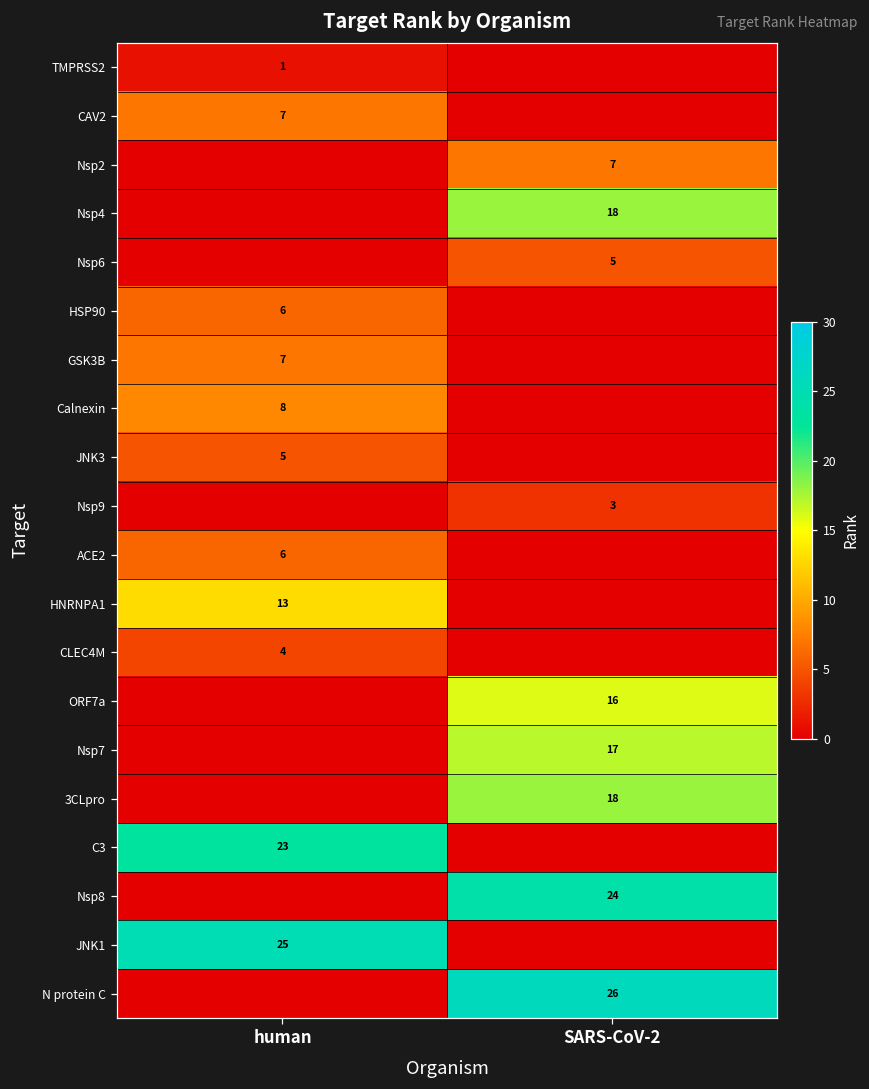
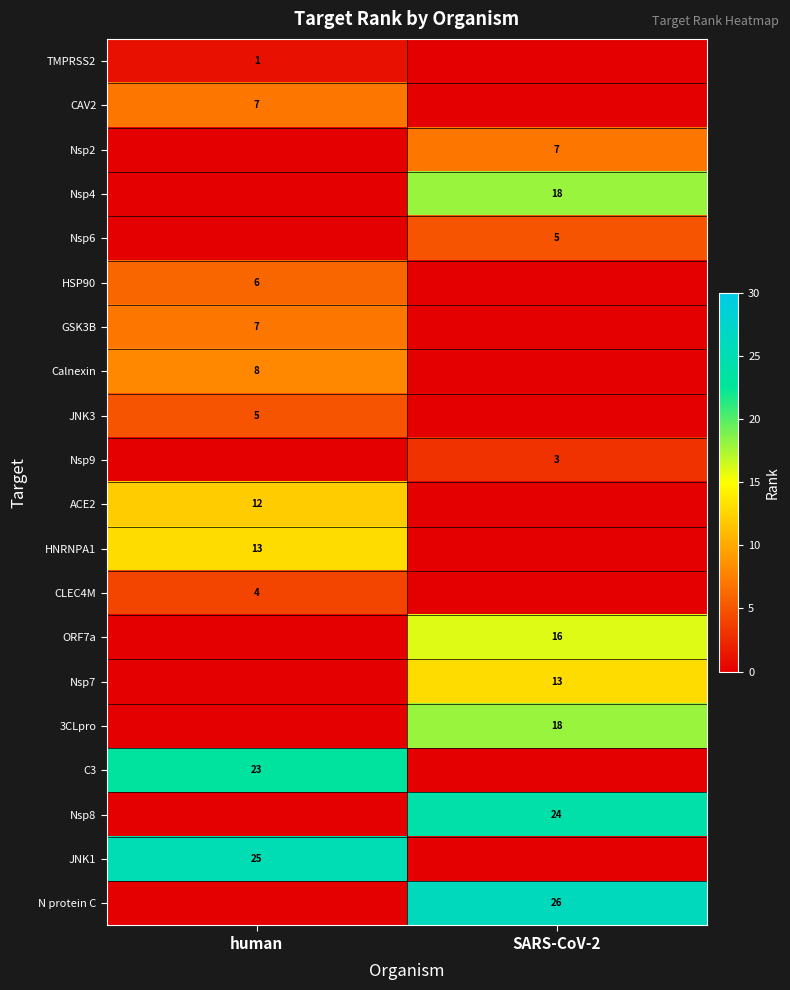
ACE2, human: 6 -> 12
Nsp7, SARS-CoV-2: 17 -> 13
